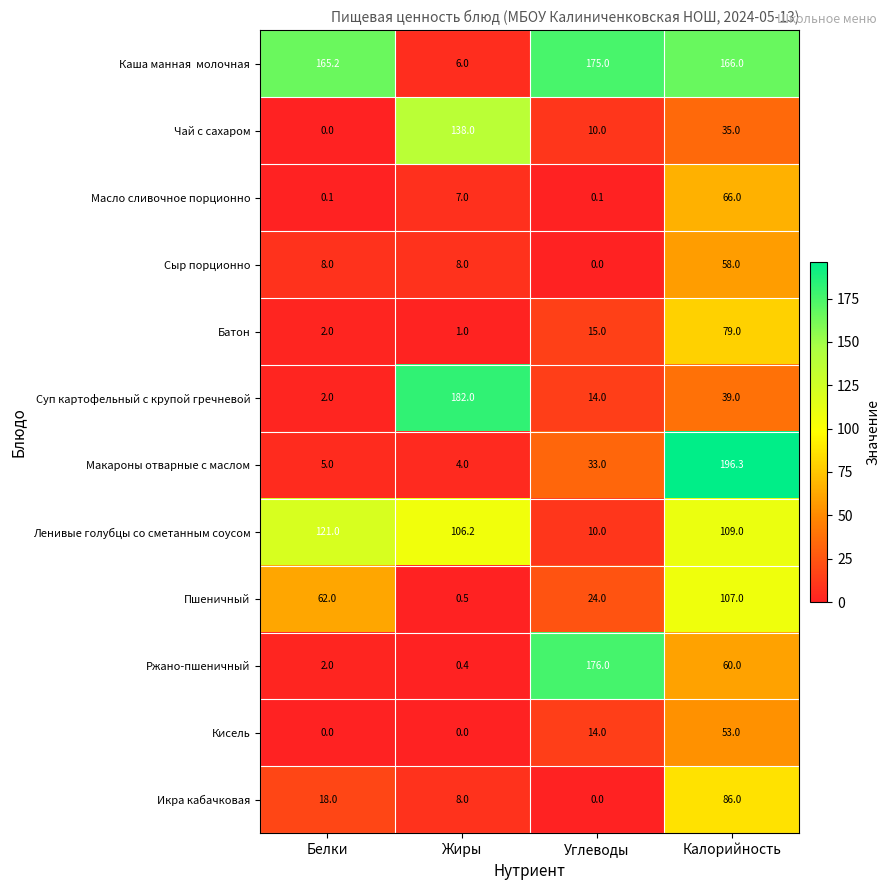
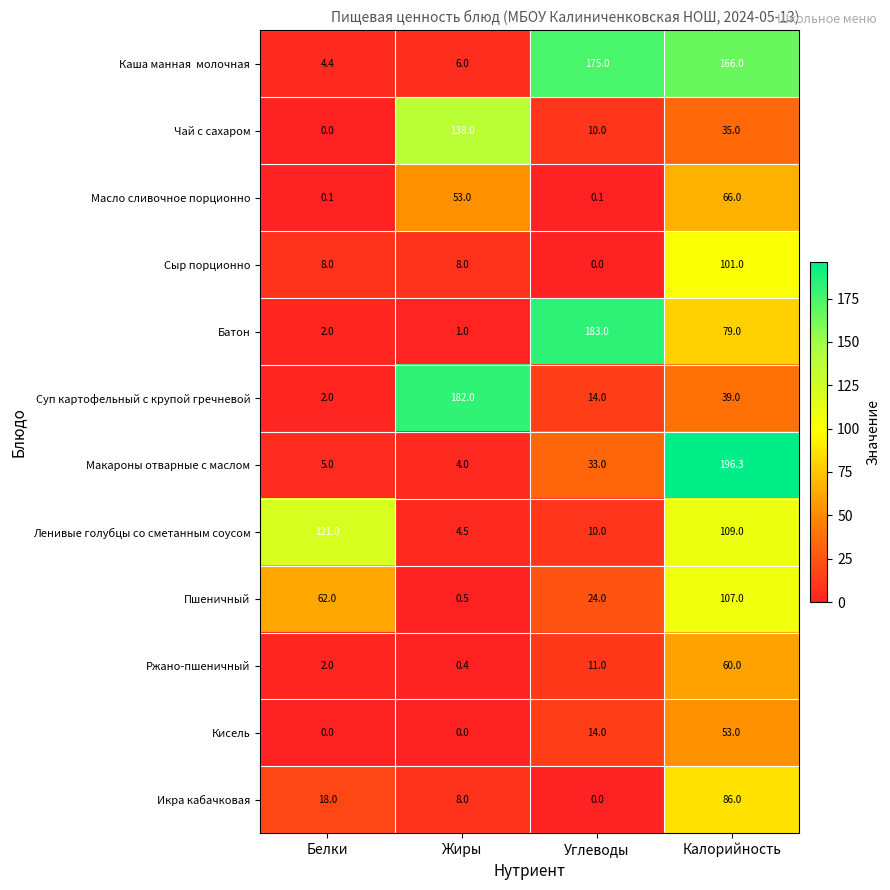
Каша манная молочная, Белки: 165.2 -> 4.4
Масло сливочное порционно, Жиры: 7.0 -> 53.0
Сыр порционно, Калорийность: 58.0 -> 101.0
Батон, Углеводы: 15.0 -> 183.0
Ленивые голубцы со сметанным соусом, Жиры: 106.2 -> 4.5
Ржано-пшеничный, Углеводы: 176.0 -> 11.0
